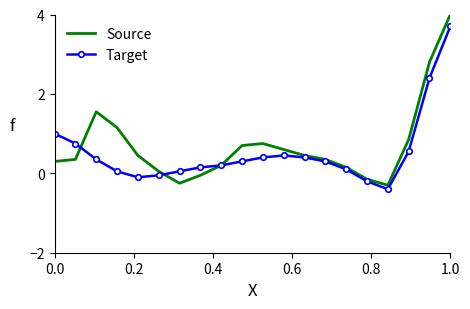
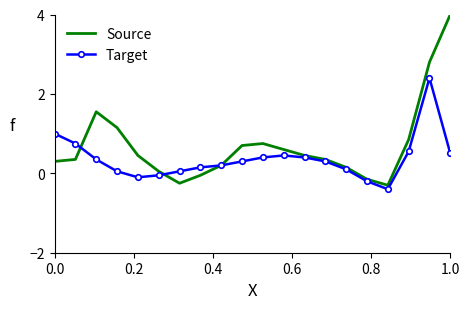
Target, 1.0: 3.7 -> 0.5
